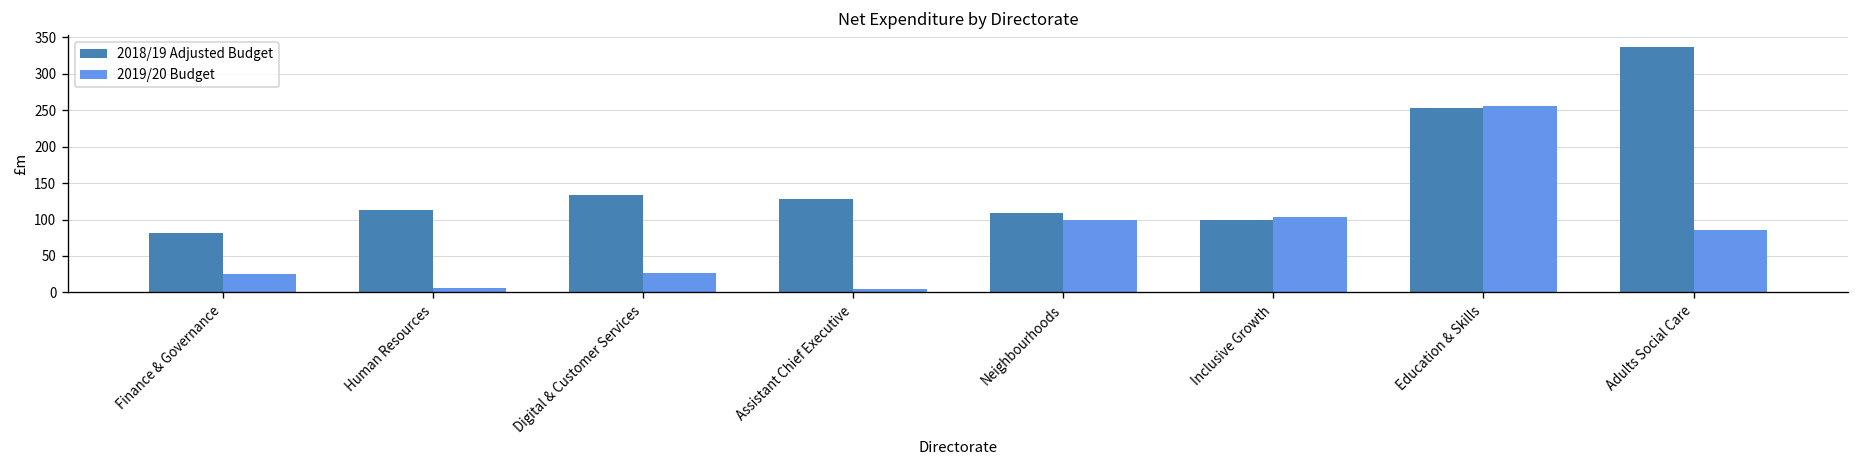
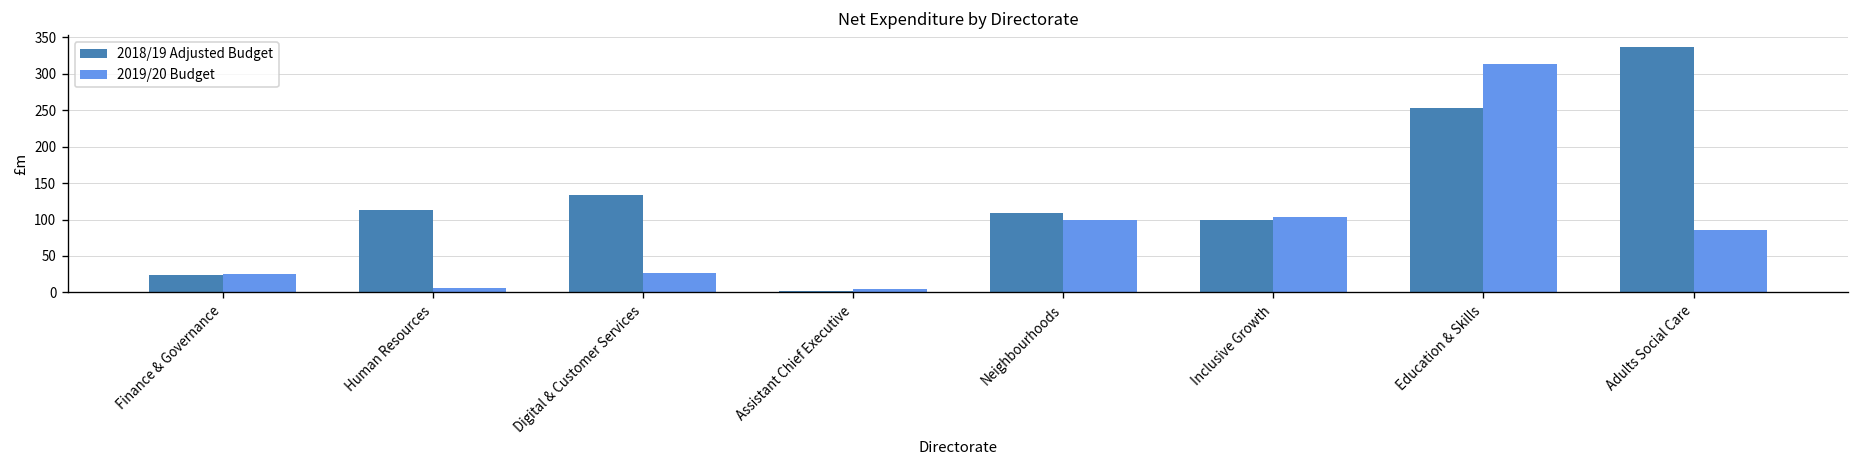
2018/19 Adjusted Budget, Finance & Governance: 80 -> 20
2018/19 Adjusted Budget, Assistant Chief Executive: 130 -> 0
2019/20 Budget, Education & Skills: 260 -> 310
